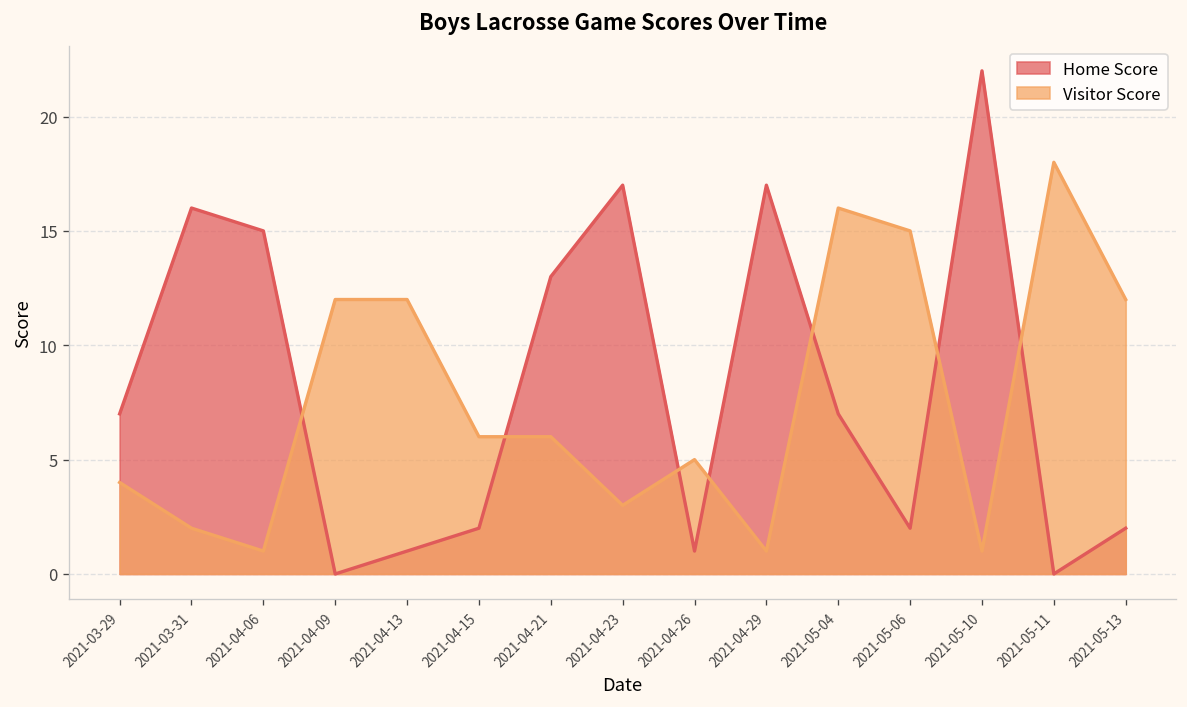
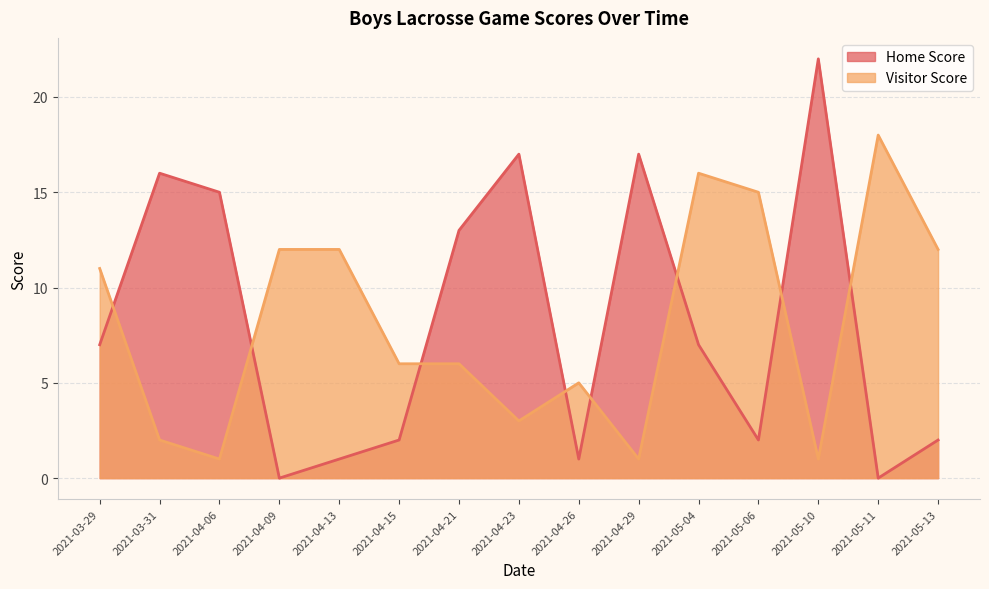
Visitor Score, 2021-03-29: 4 -> 11
